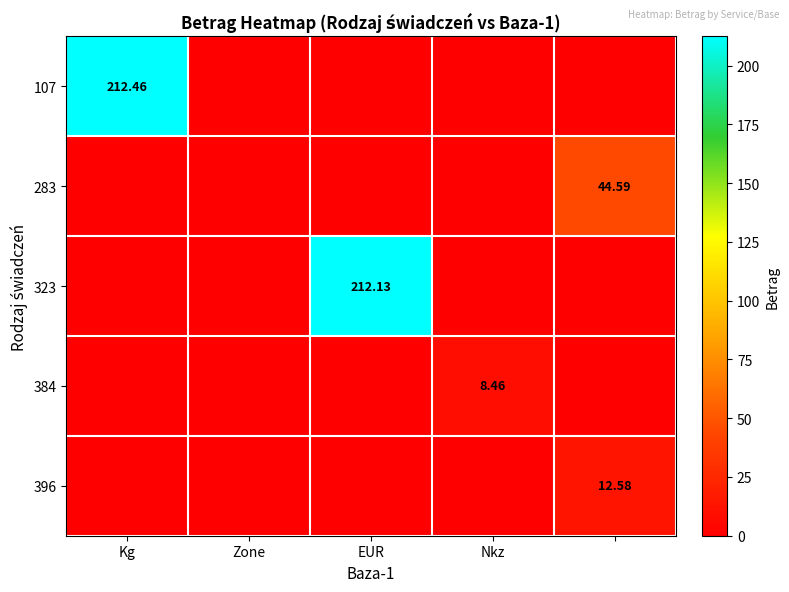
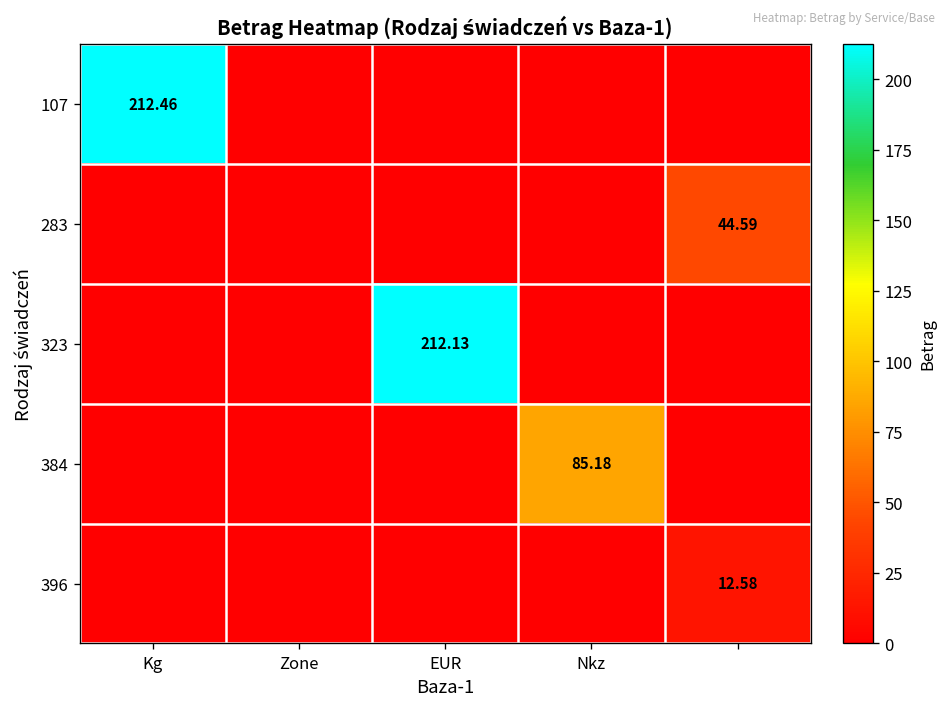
384, Nkz: 8.46 -> 85.18
